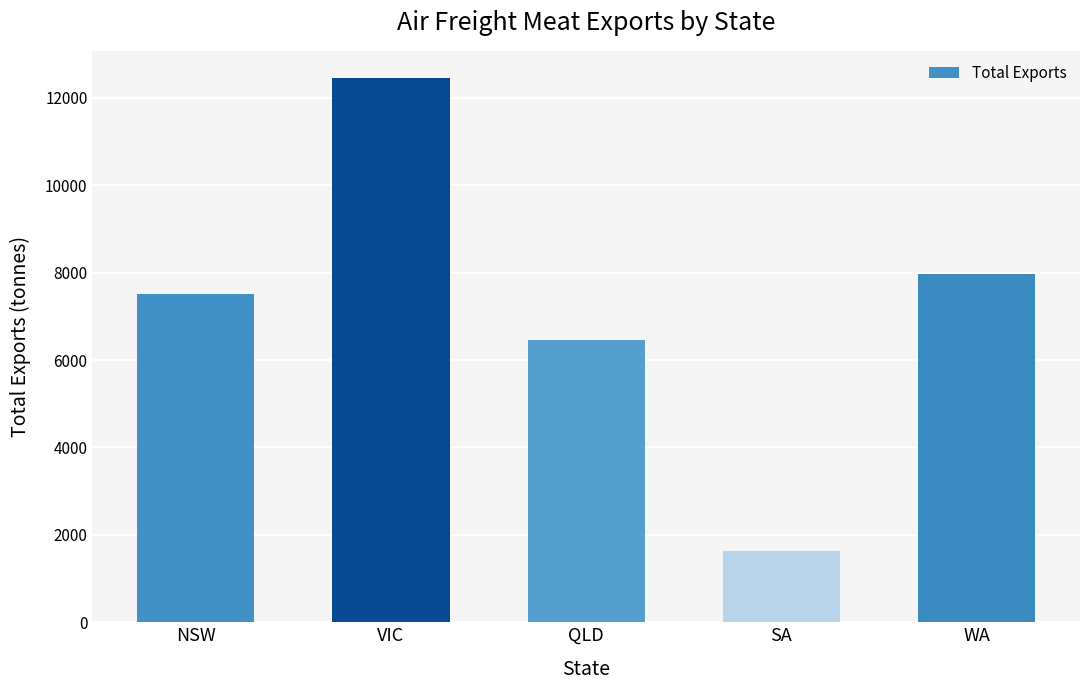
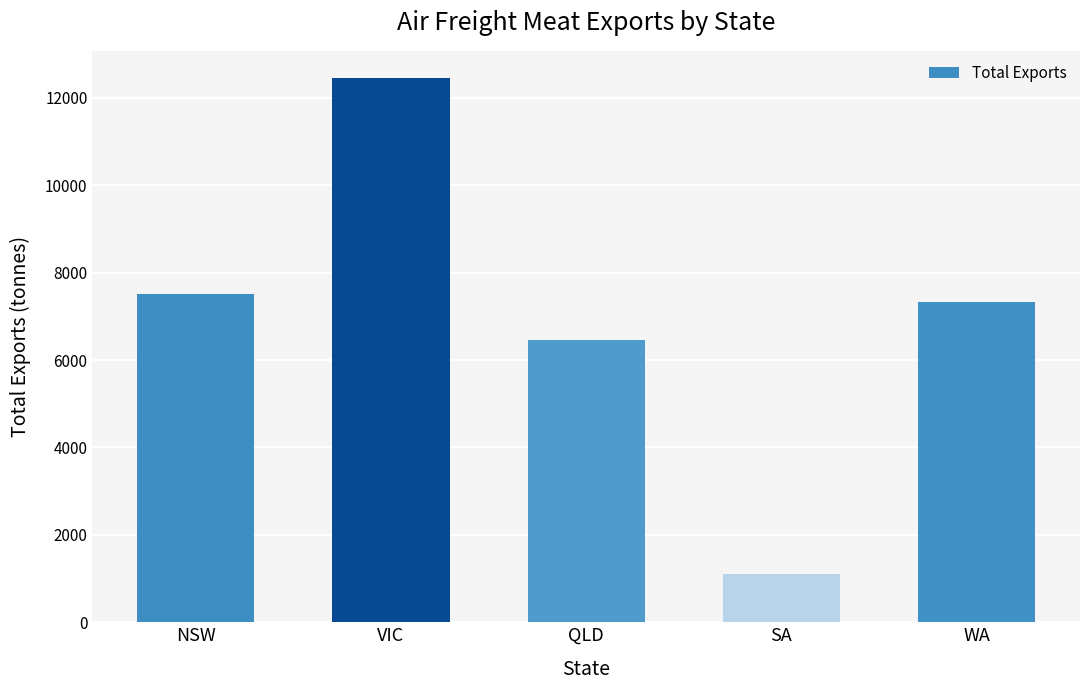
SA: 1600 -> 1100
WA: 8000 -> 7300
